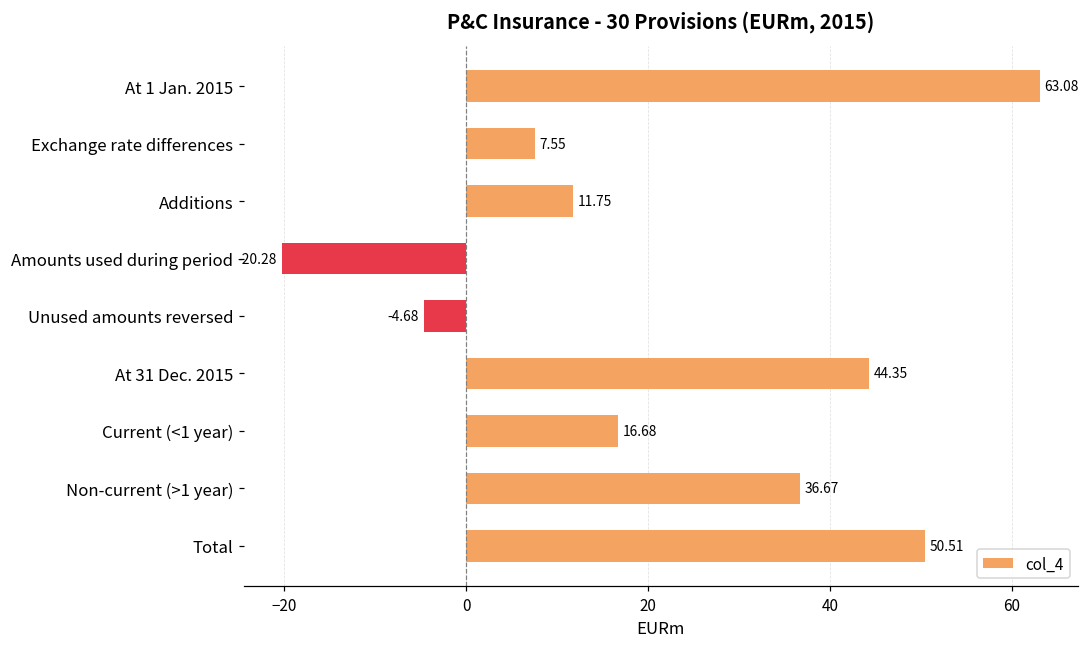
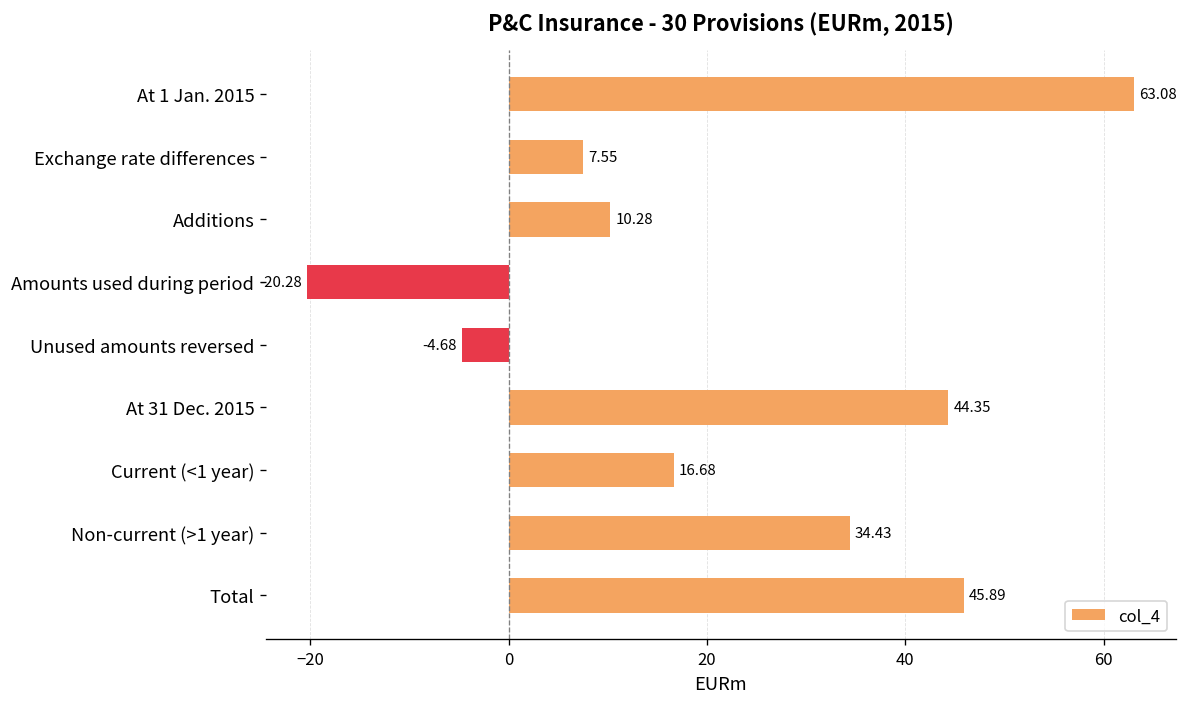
Additions: 11.75 -> 10.28
Non-current (>1 year): 36.67 -> 34.43
Total: 50.51 -> 45.89
